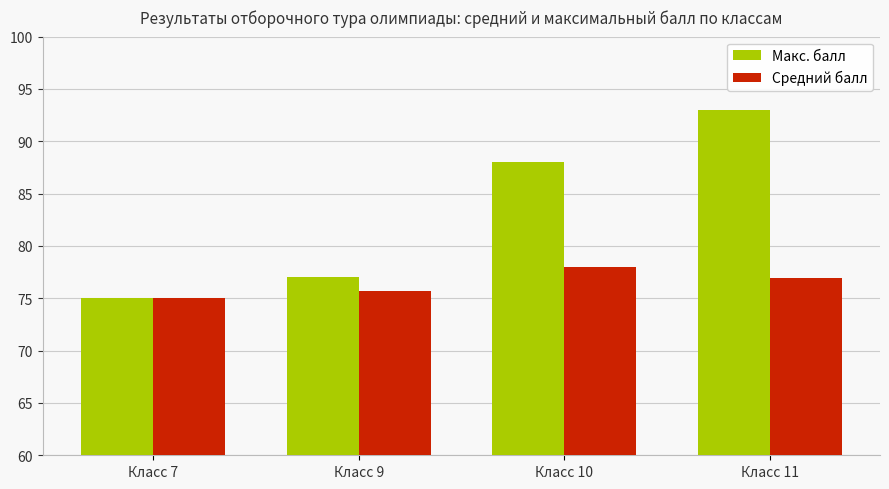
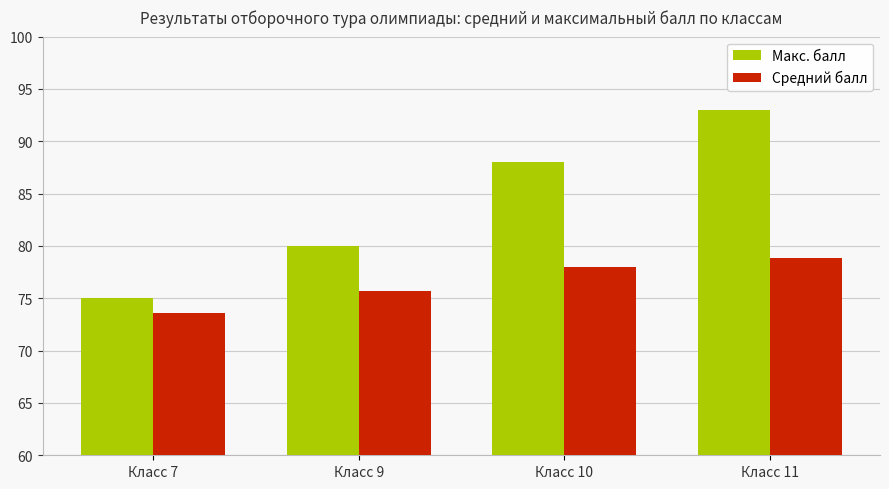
Средний балл, Класс 7: 75.0 -> 73.6
Макс. балл, Класс 9: 77 -> 80
Средний балл, Класс 11: 76.9 -> 78.8
